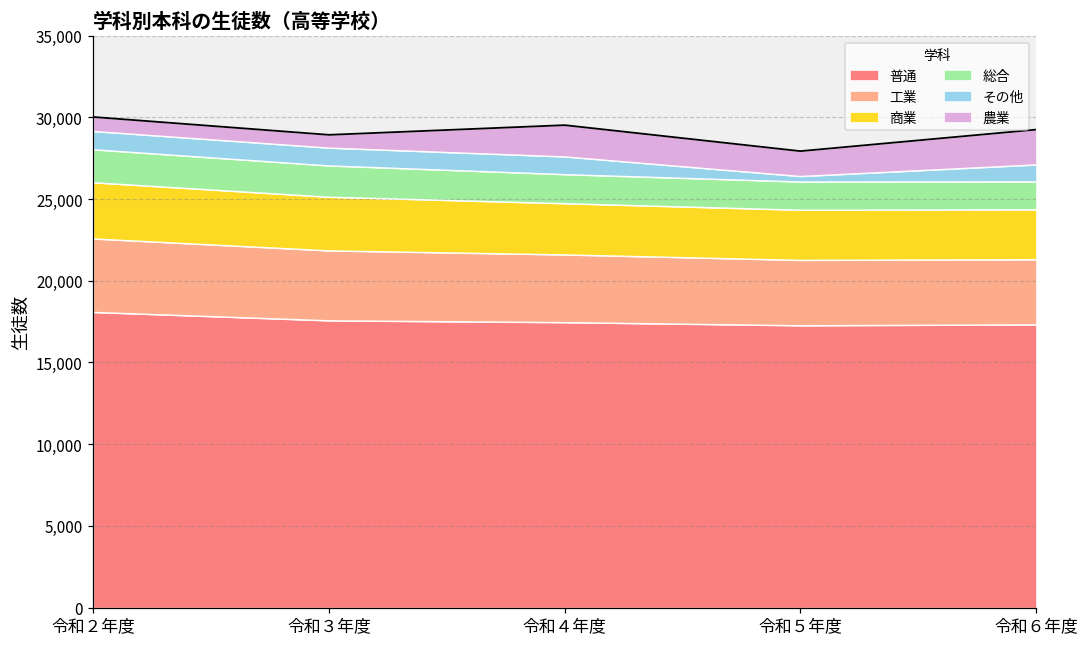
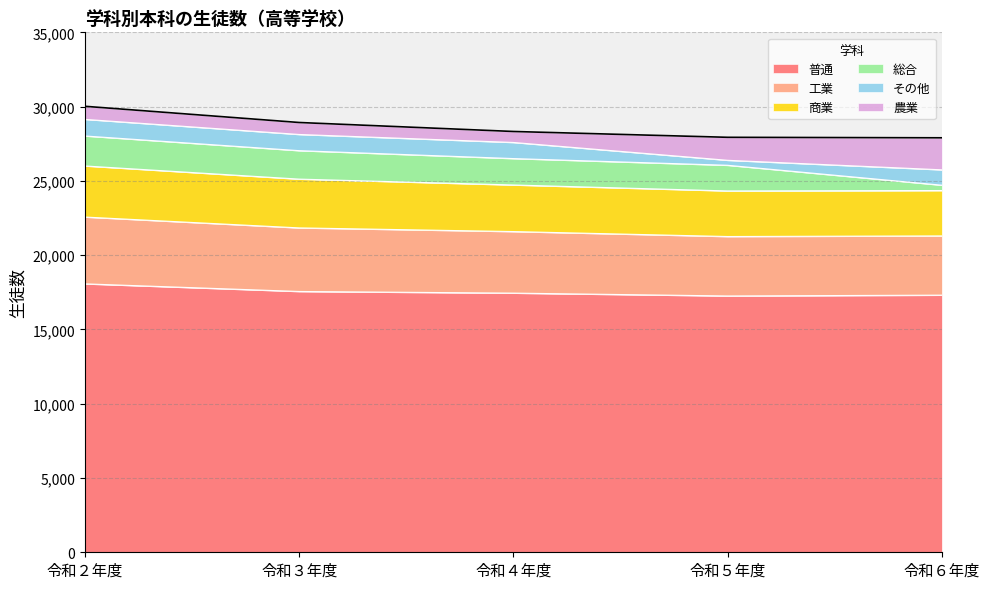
農業, 令和４年度: 1,900 -> 700
総合, 令和６年度: 1,700 -> 400
